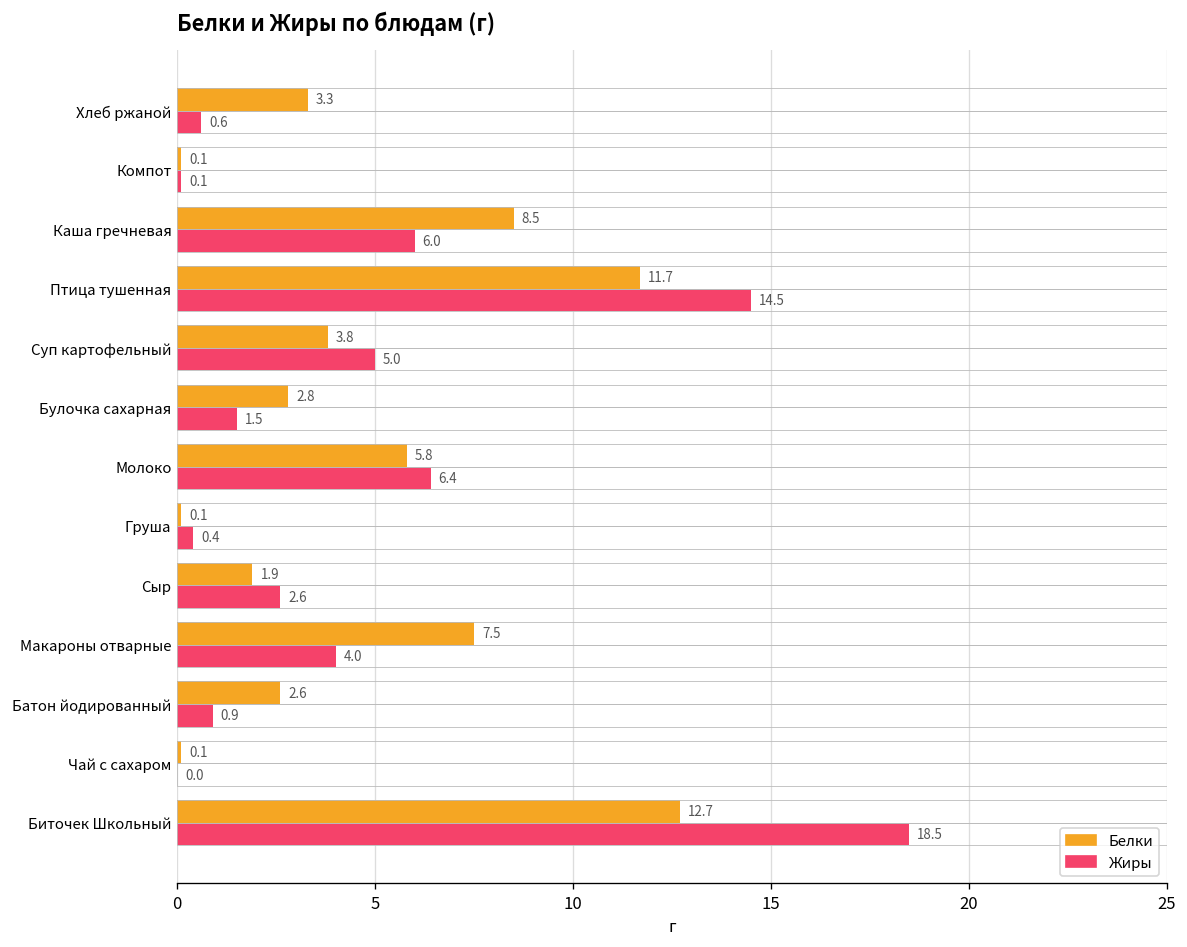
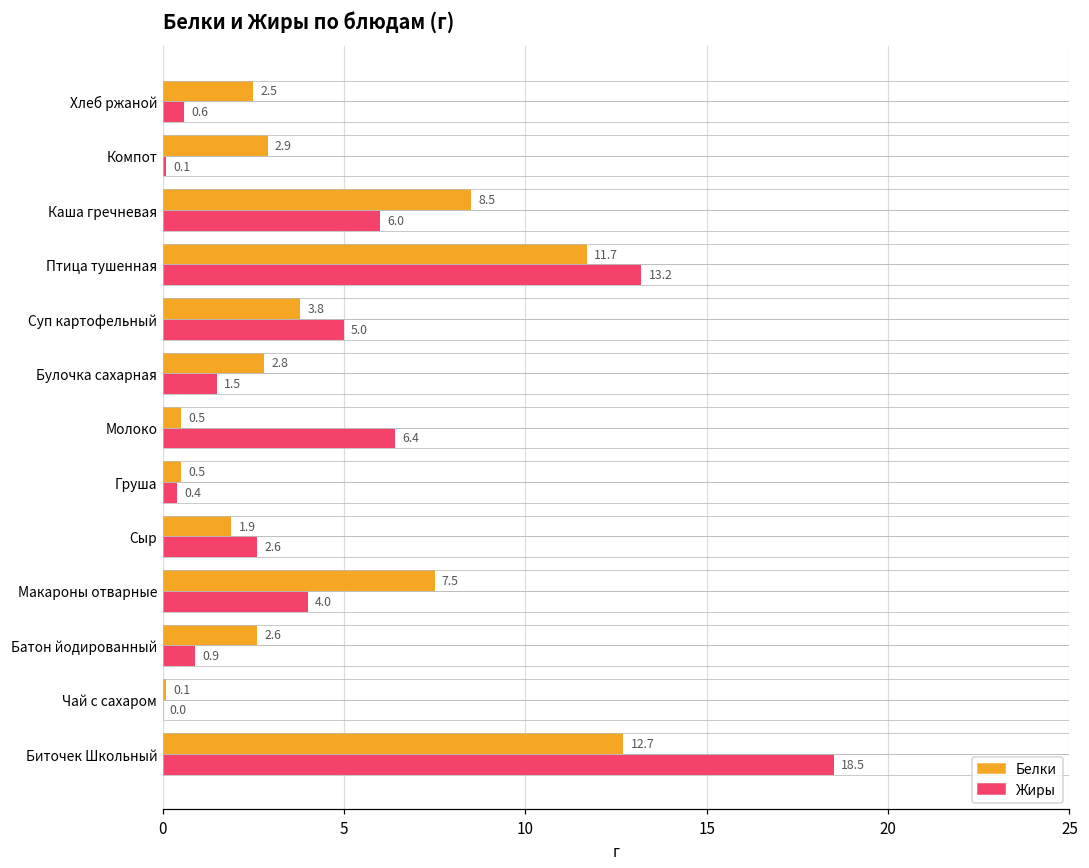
Белки, Хлеб ржаной: 3.3 -> 2.5
Белки, Компот: 0.1 -> 2.9
Жиры, Птица тушенная: 14.5 -> 13.2
Белки, Молоко: 5.8 -> 0.5
Белки, Груша: 0.1 -> 0.5
